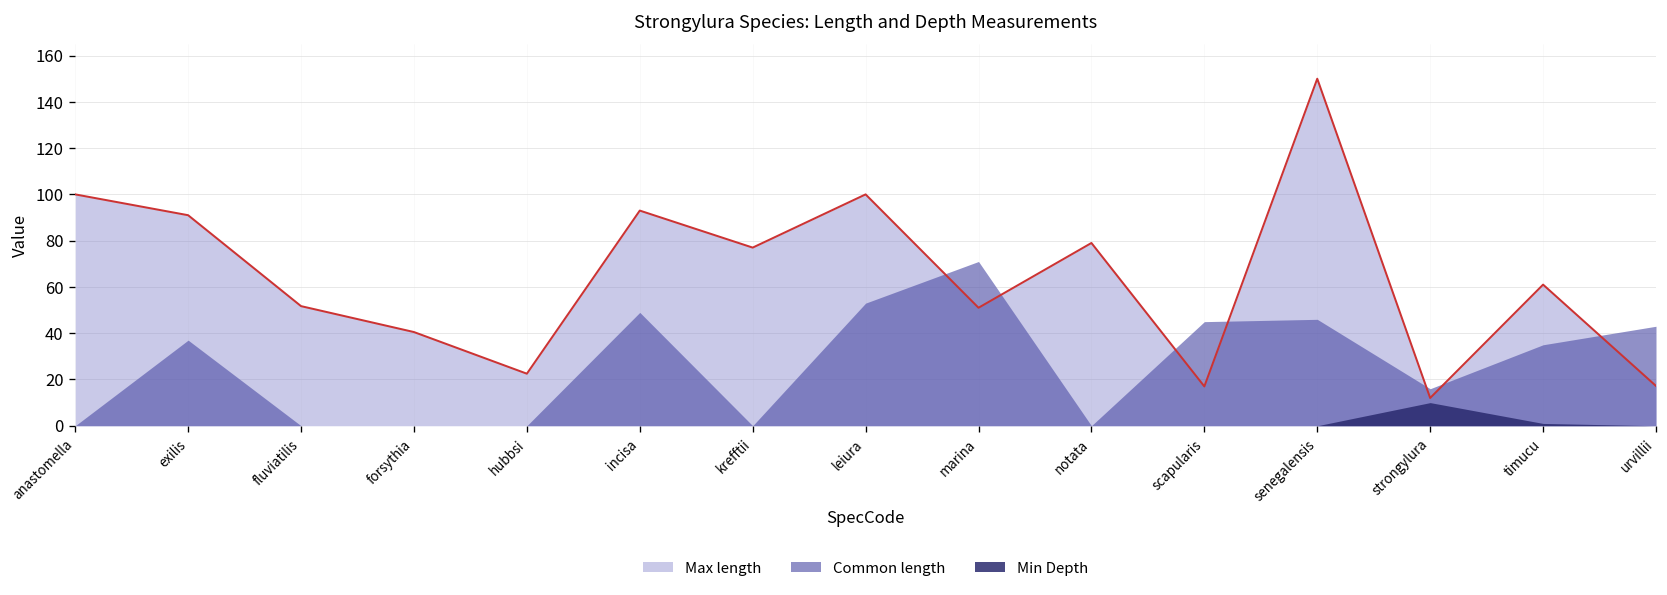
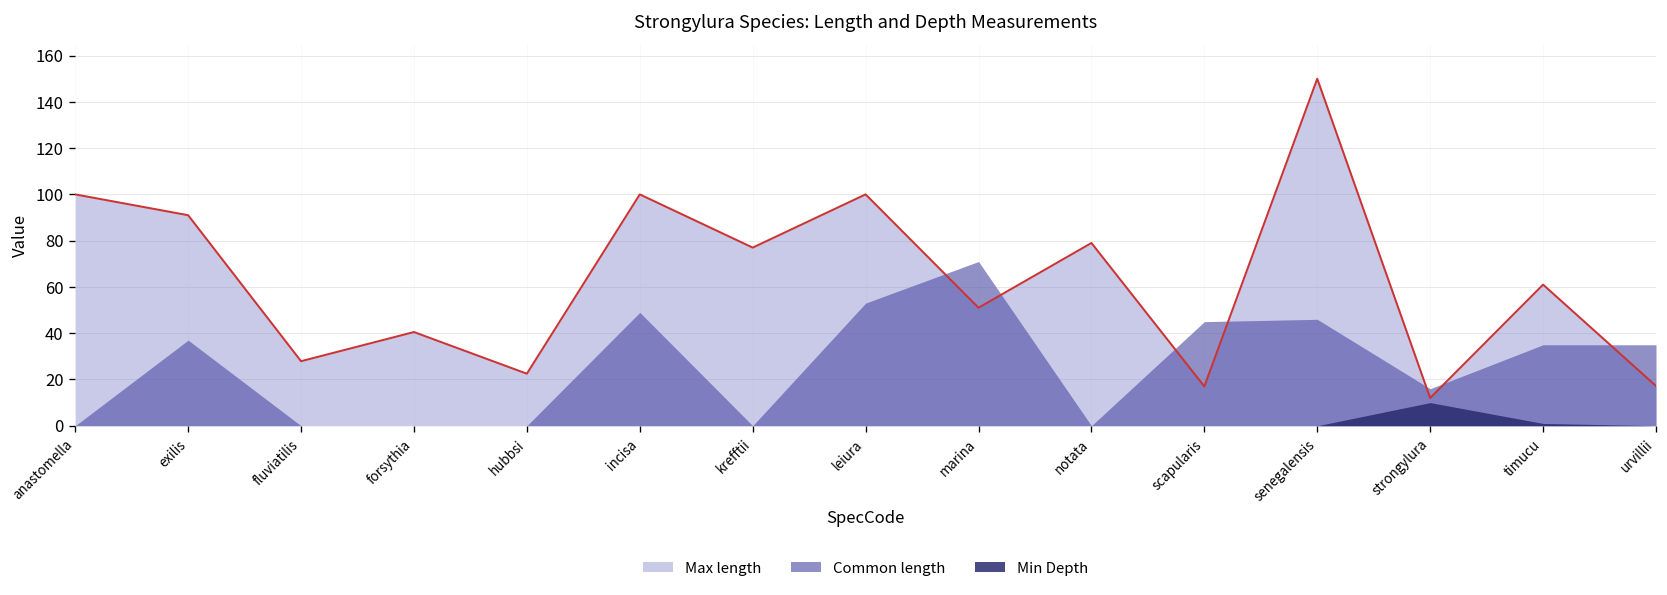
Max length, fluviatilis: 52 -> 28
Max length, incisa: 93 -> 100
Common length, urvillii: 43 -> 35
